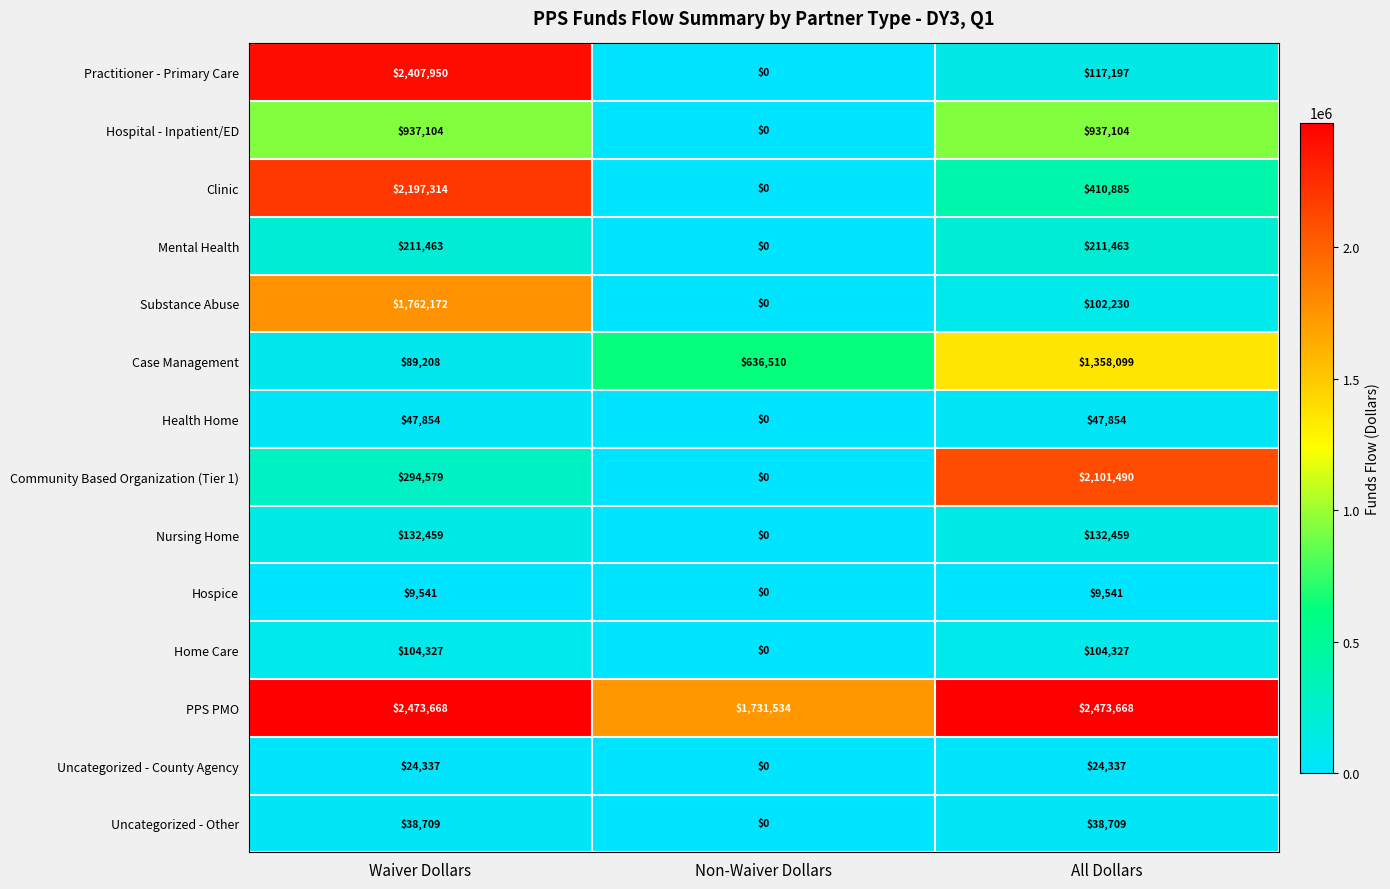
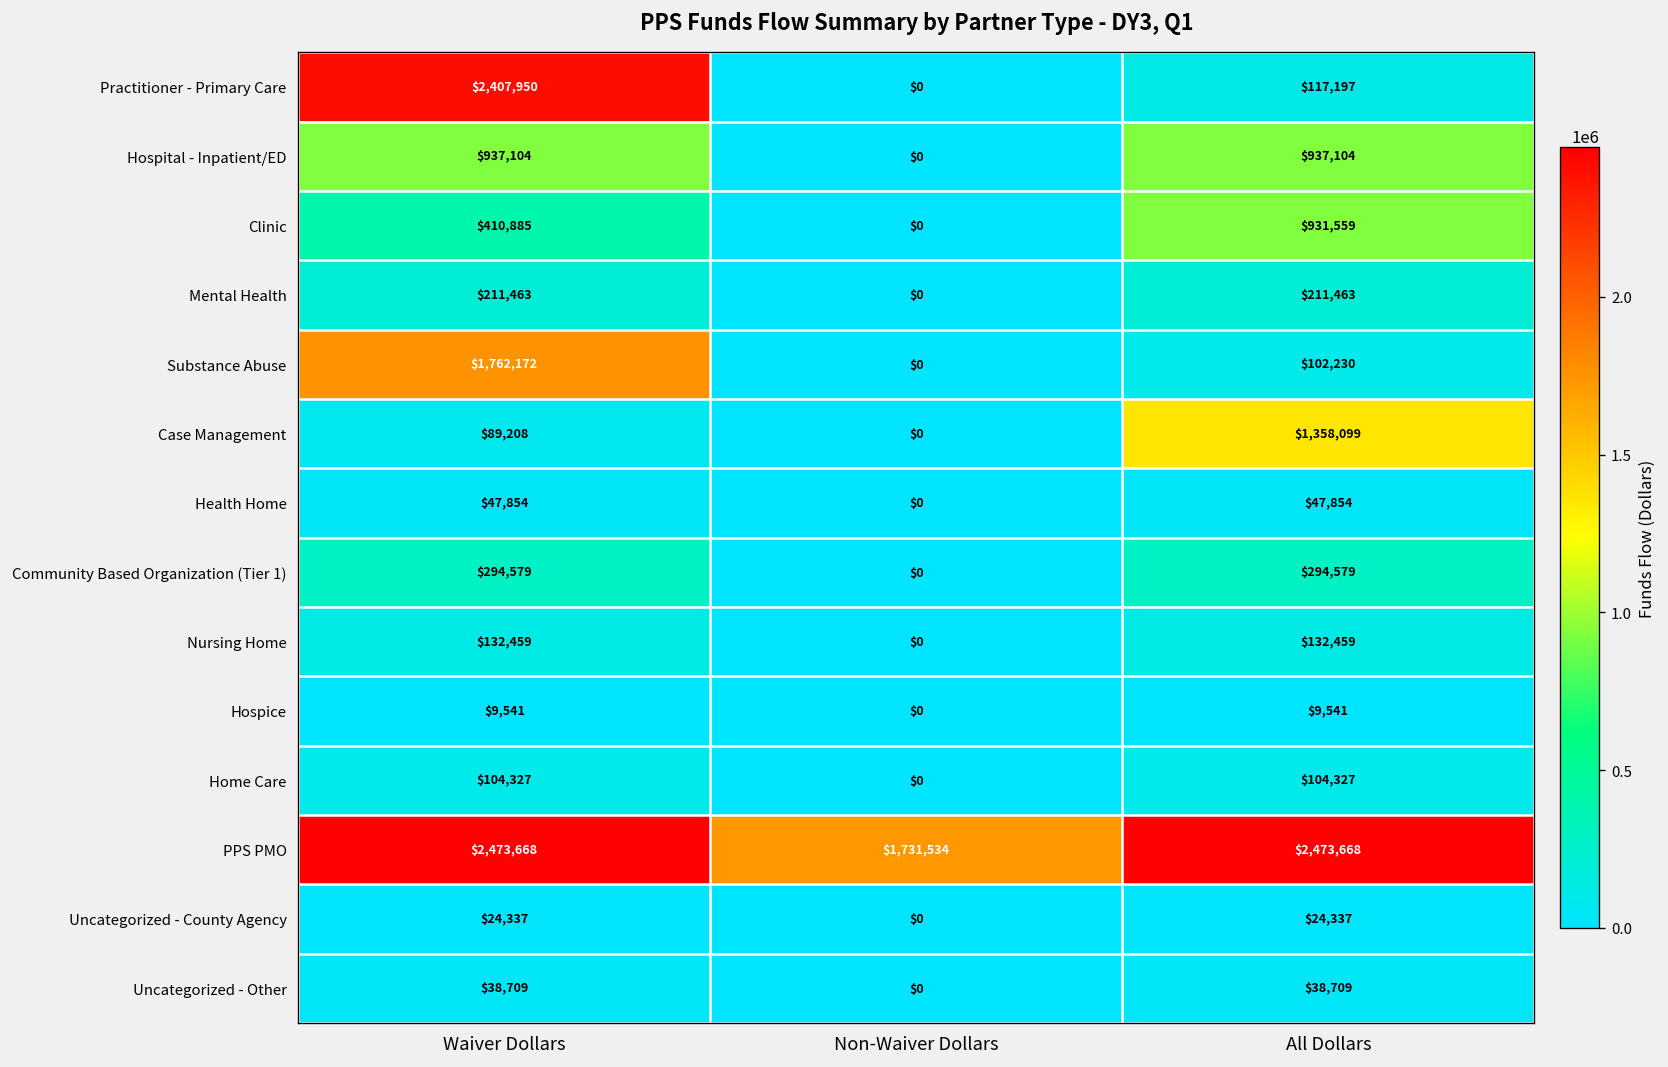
Clinic, Waiver Dollars: $2,197,314 -> $410,885
Clinic, All Dollars: $410,885 -> $931,559
Case Management, Non-Waiver Dollars: $636,510 -> $0
Community Based Organization (Tier 1), All Dollars: $2,101,490 -> $294,579
